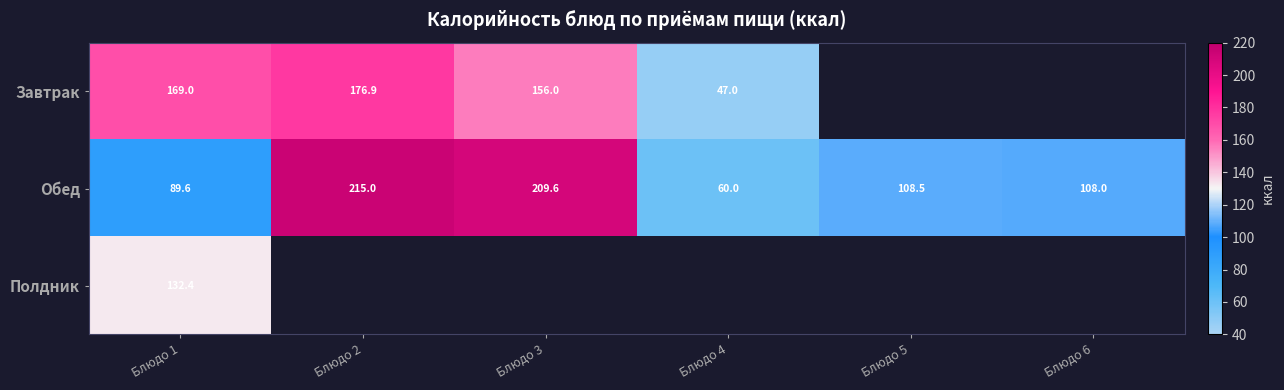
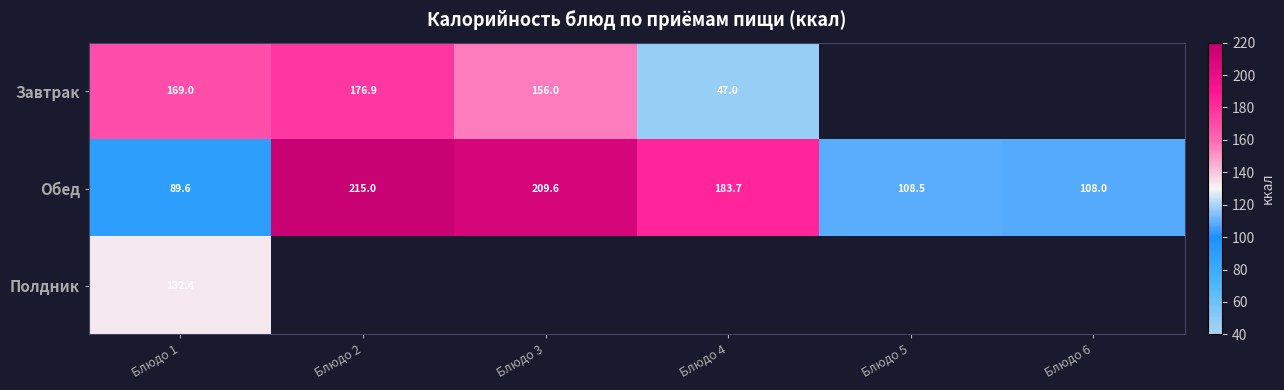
Обед, Блюдо 4: 60.0 -> 183.7
